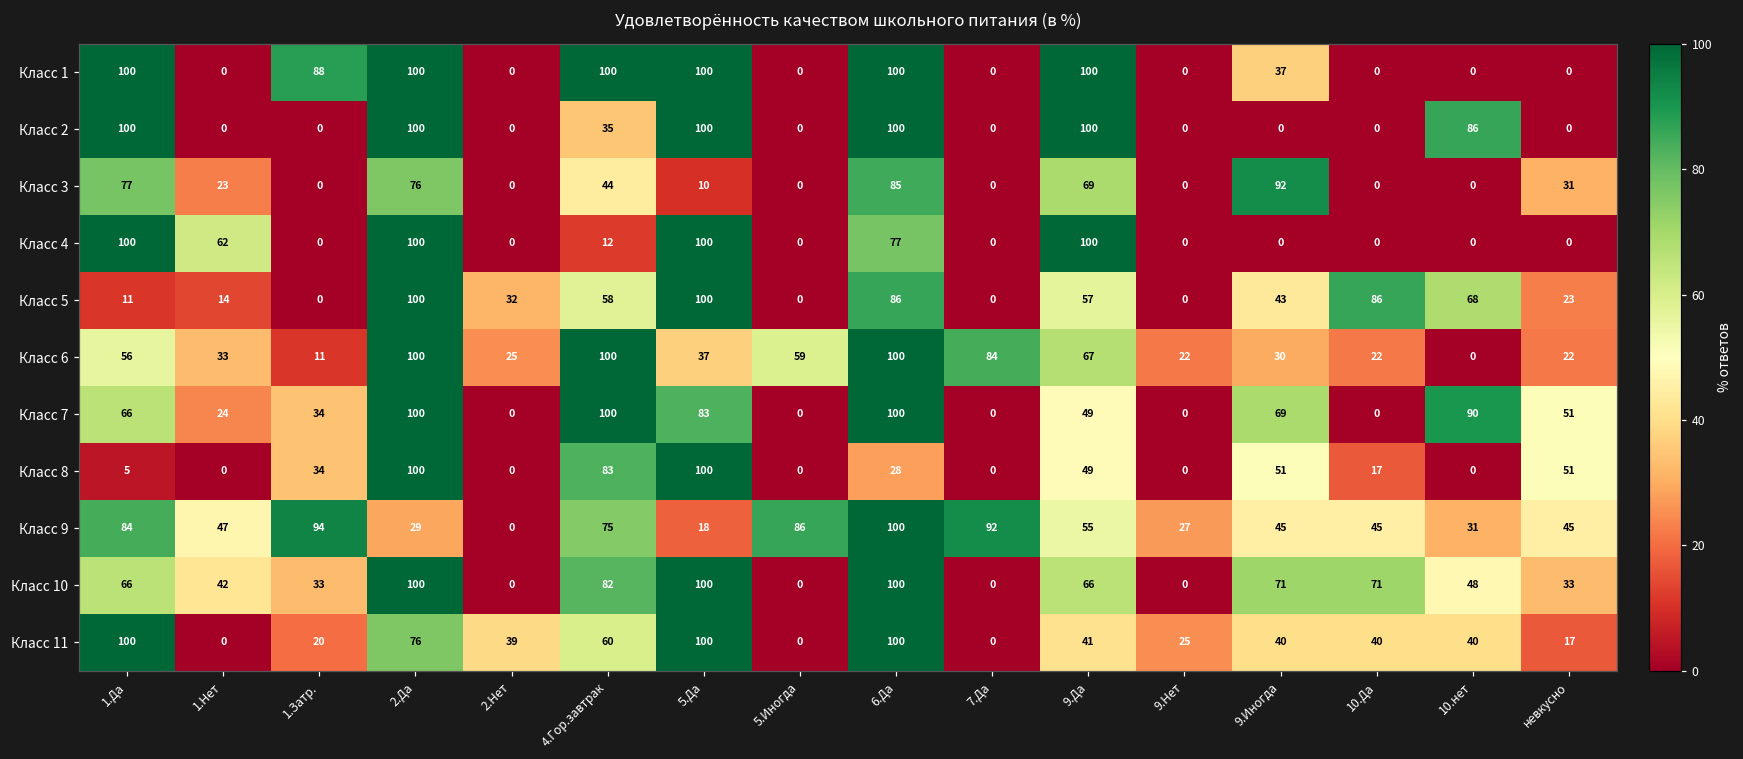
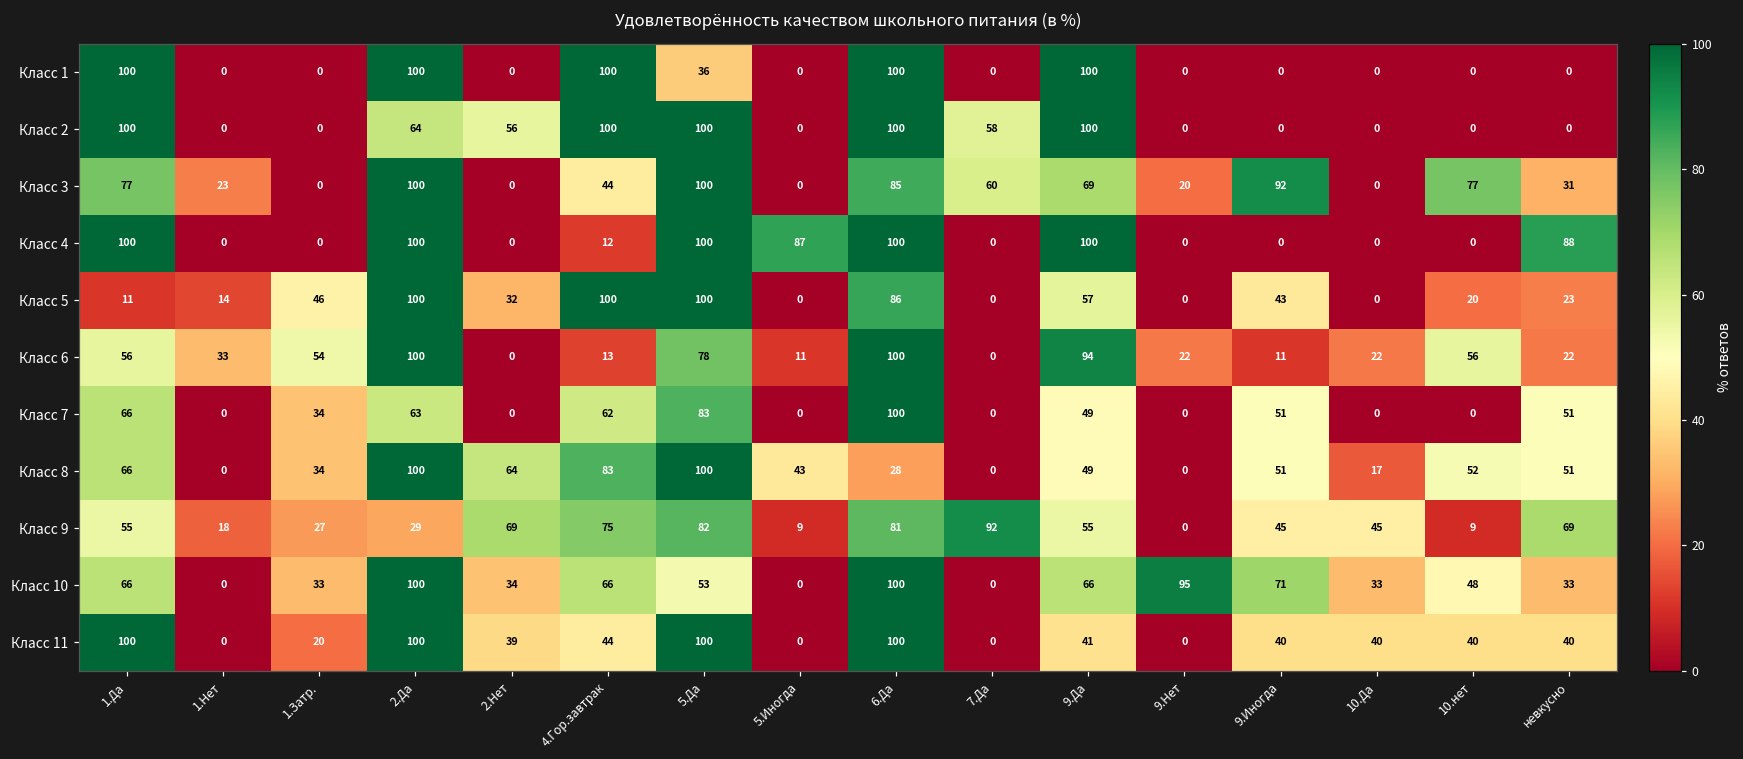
Класс 1, 1.Затр.: 88 -> 0
Класс 1, 5.Да: 100 -> 36
Класс 1, 9.Иногда: 37 -> 0
Класс 2, 2.Да: 100 -> 64
Класс 2, 2.Нет: 0 -> 56
Класс 2, 4.Гор.завтрак: 35 -> 100
Класс 2, 7.Да: 0 -> 58
Класс 2, 10.нет: 86 -> 0
Класс 3, 2.Да: 76 -> 100
Класс 3, 5.Да: 10 -> 100
Класс 3, 7.Да: 0 -> 60
Класс 3, 9.Нет: 0 -> 20
Класс 3, 10.нет: 0 -> 77
Класс 4, 1.Нет: 62 -> 0
Класс 4, 5.Иногда: 0 -> 87
Класс 4, 6.Да: 77 -> 100
Класс 4, невкусно: 0 -> 88
Класс 5, 1.Затр.: 0 -> 46
Класс 5, 4.Гор.завтрак: 58 -> 100
Класс 5, 10.Да: 86 -> 0
Класс 5, 10.нет: 68 -> 20
Класс 6, 1.Затр.: 11 -> 54
Класс 6, 2.Нет: 25 -> 0
Класс 6, 4.Гор.завтрак: 100 -> 13
Класс 6, 5.Да: 37 -> 78
Класс 6, 5.Иногда: 59 -> 11
Класс 6, 7.Да: 84 -> 0
Класс 6, 9.Да: 67 -> 94
Класс 6, 9.Иногда: 30 -> 11
Класс 6, 10.нет: 0 -> 56
Класс 7, 1.Нет: 24 -> 0
Класс 7, 2.Да: 100 -> 63
Класс 7, 4.Гор.завтрак: 100 -> 62
Класс 7, 9.Иногда: 69 -> 51
Класс 7, 10.нет: 90 -> 0
Класс 8, 1.Да: 5 -> 66
Класс 8, 2.Нет: 0 -> 64
Класс 8, 5.Иногда: 0 -> 43
Класс 8, 10.нет: 0 -> 52
Класс 9, 1.Да: 84 -> 55
Класс 9, 1.Нет: 47 -> 18
Класс 9, 1.Затр.: 94 -> 27
Класс 9, 2.Нет: 0 -> 69
Класс 9, 5.Да: 18 -> 82
Класс 9, 5.Иногда: 86 -> 9
Класс 9, 6.Да: 100 -> 81
Класс 9, 9.Нет: 27 -> 0
Класс 9, 10.нет: 31 -> 9
Класс 9, невкусно: 45 -> 69
Класс 10, 1.Нет: 42 -> 0
Класс 10, 2.Нет: 0 -> 34
Класс 10, 4.Гор.завтрак: 82 -> 66
Класс 10, 5.Да: 100 -> 53
Класс 10, 9.Нет: 0 -> 95
Класс 10, 10.Да: 71 -> 33
Класс 11, 2.Да: 76 -> 100
Класс 11, 4.Гор.завтрак: 60 -> 44
Класс 11, 9.Нет: 25 -> 0
Класс 11, невкусно: 17 -> 40
